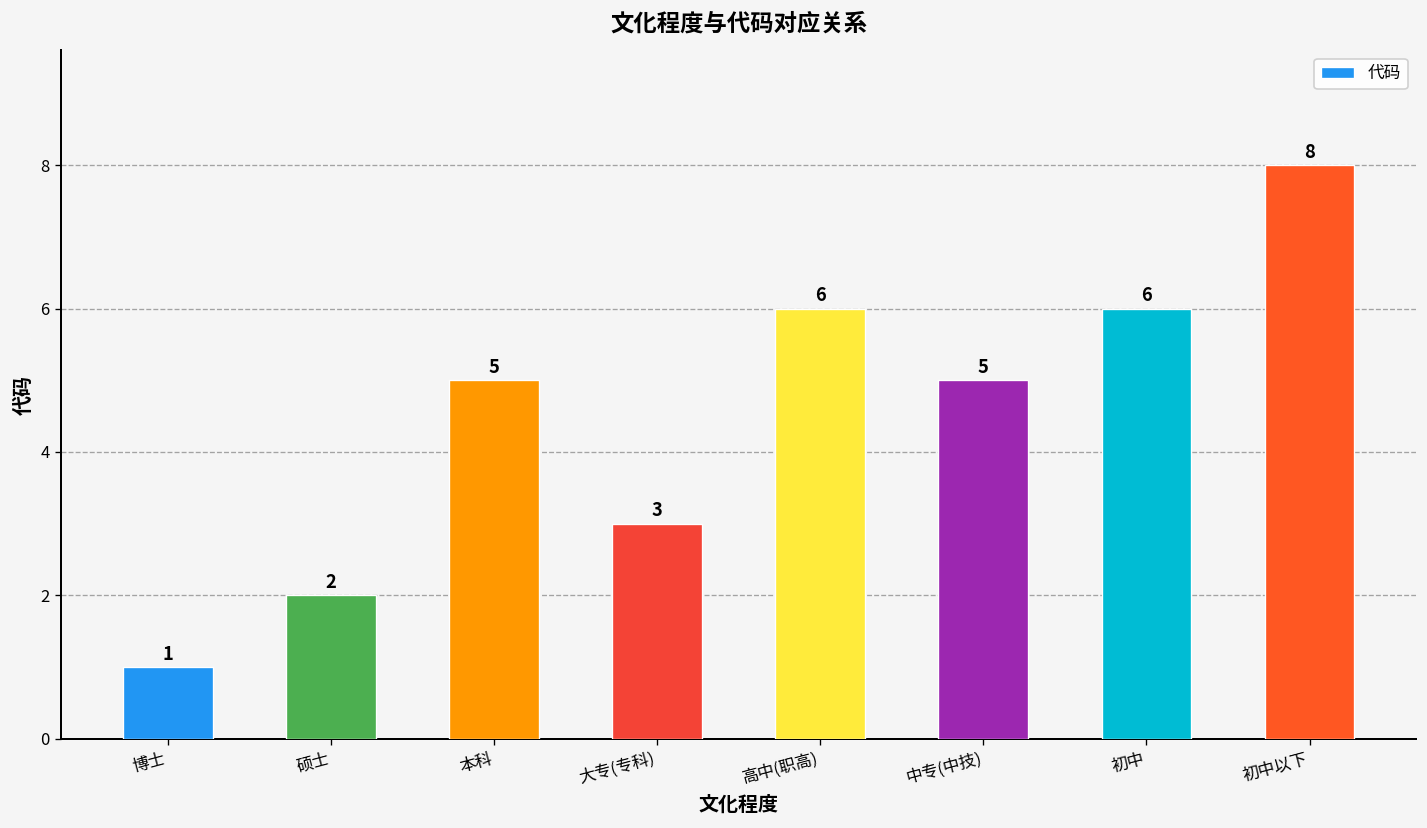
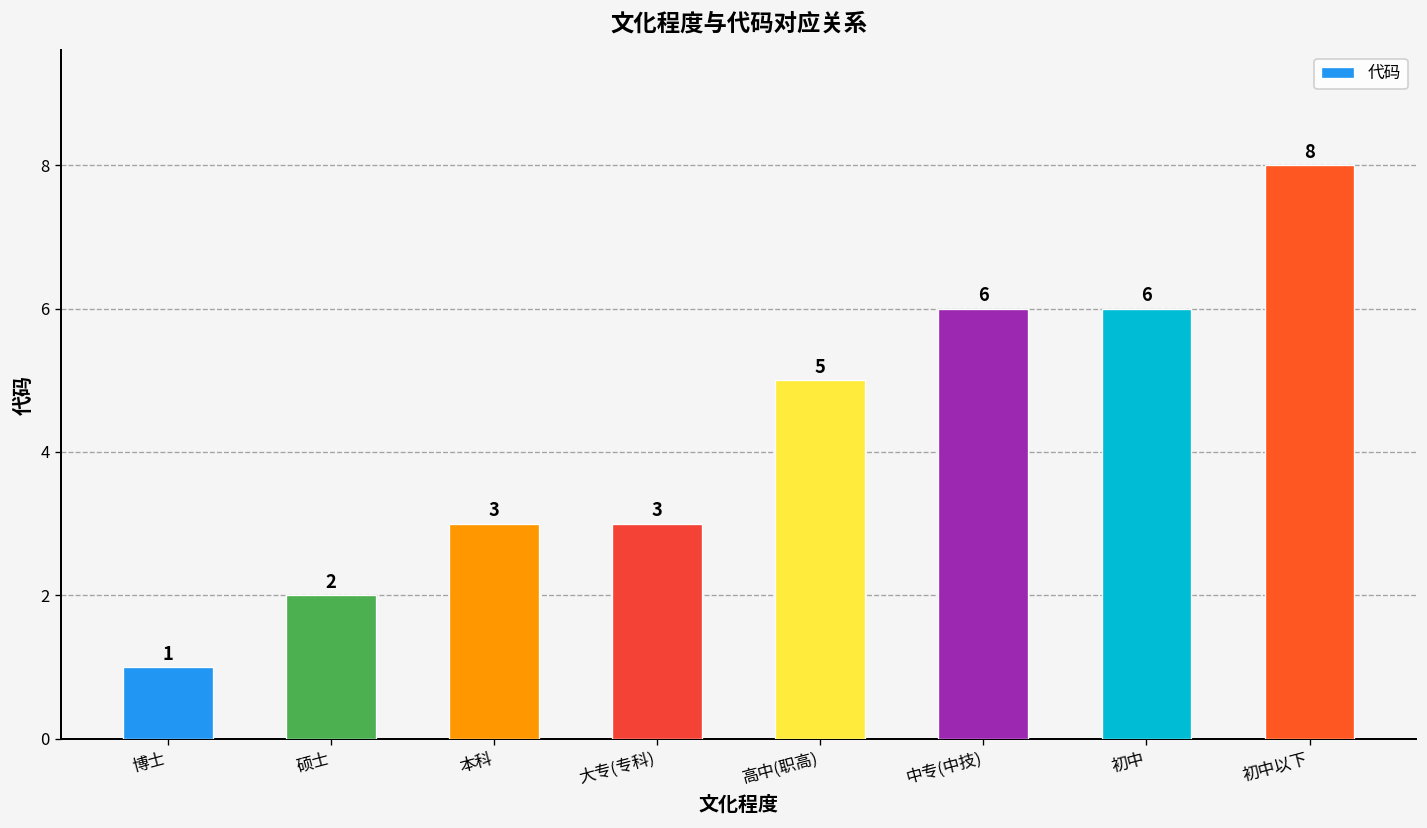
本科: 5 -> 3
高中(职高): 6 -> 5
中专(中技): 5 -> 6
